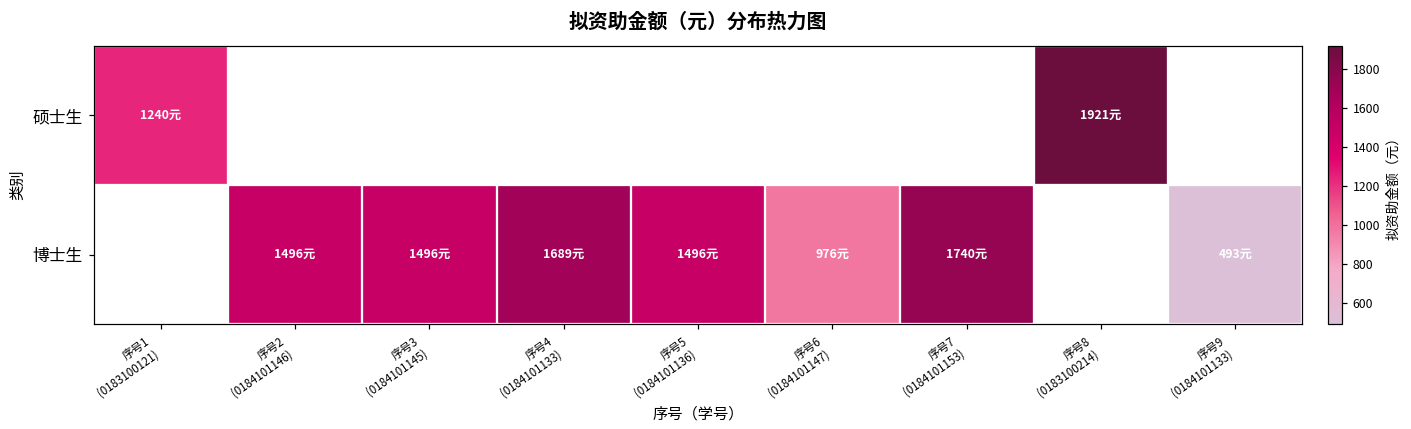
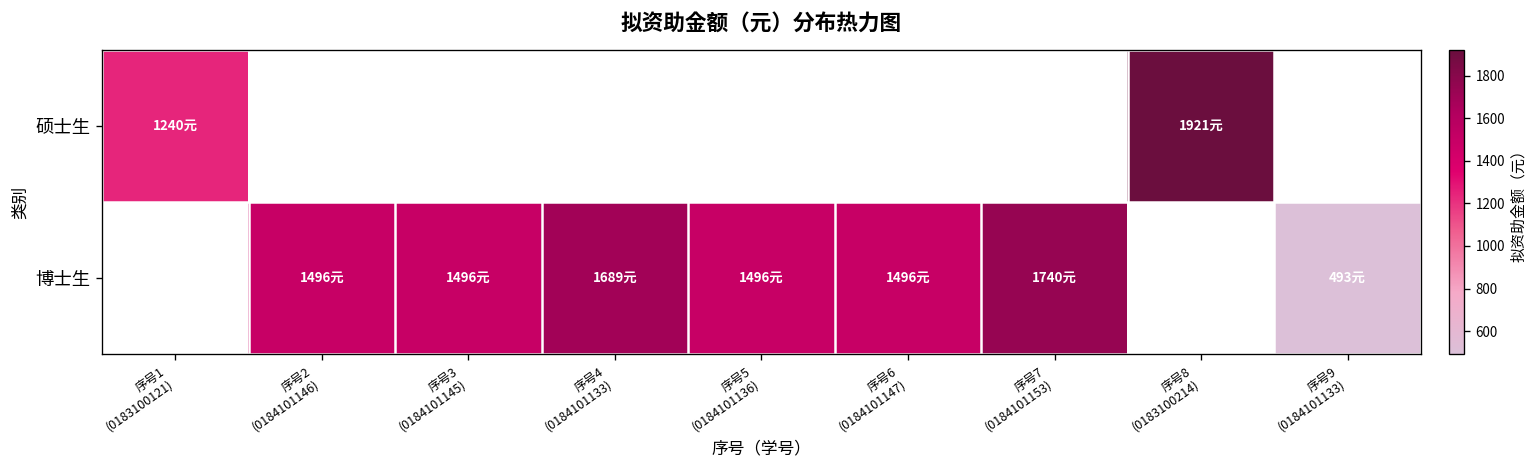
博士生, 序号6 (0184101147): 976元 -> 1496元
